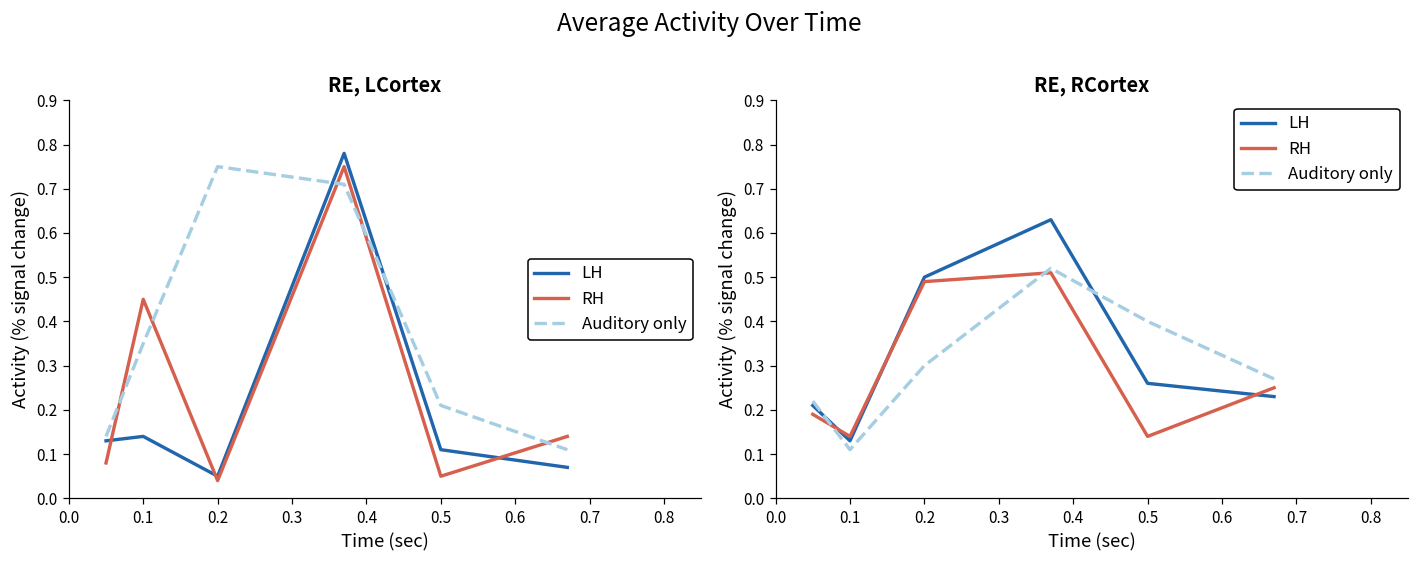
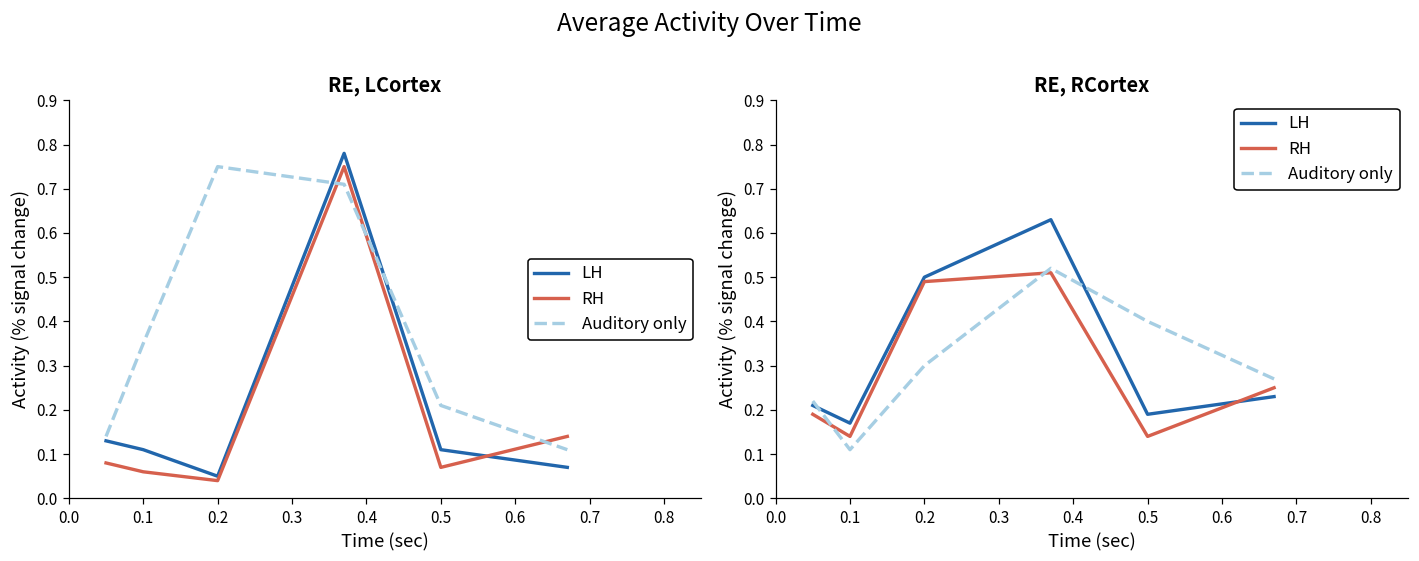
RE, LCortex, LH, 0.1: 0.14 -> 0.11
RE, LCortex, RH, 0.1: 0.45 -> 0.06
RE, LCortex, RH, 0.5: 0.05 -> 0.07
RE, RCortex, LH, 0.1: 0.13 -> 0.17
RE, RCortex, LH, 0.5: 0.26 -> 0.19
